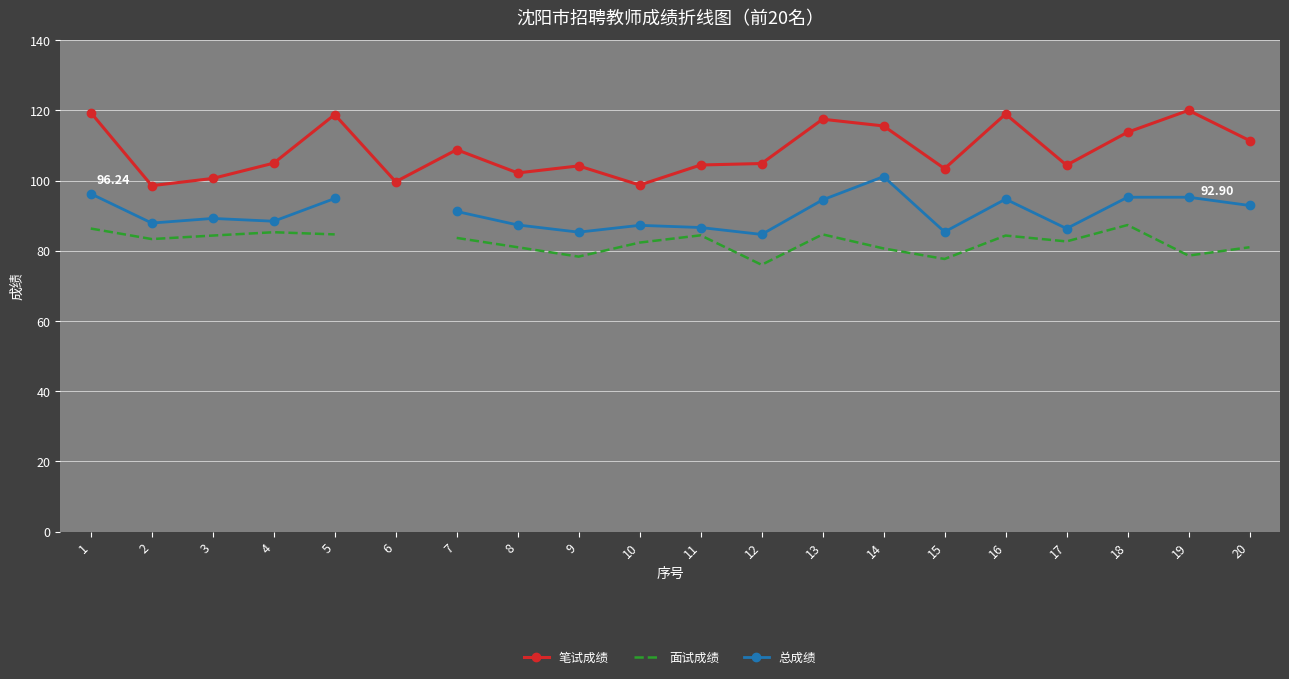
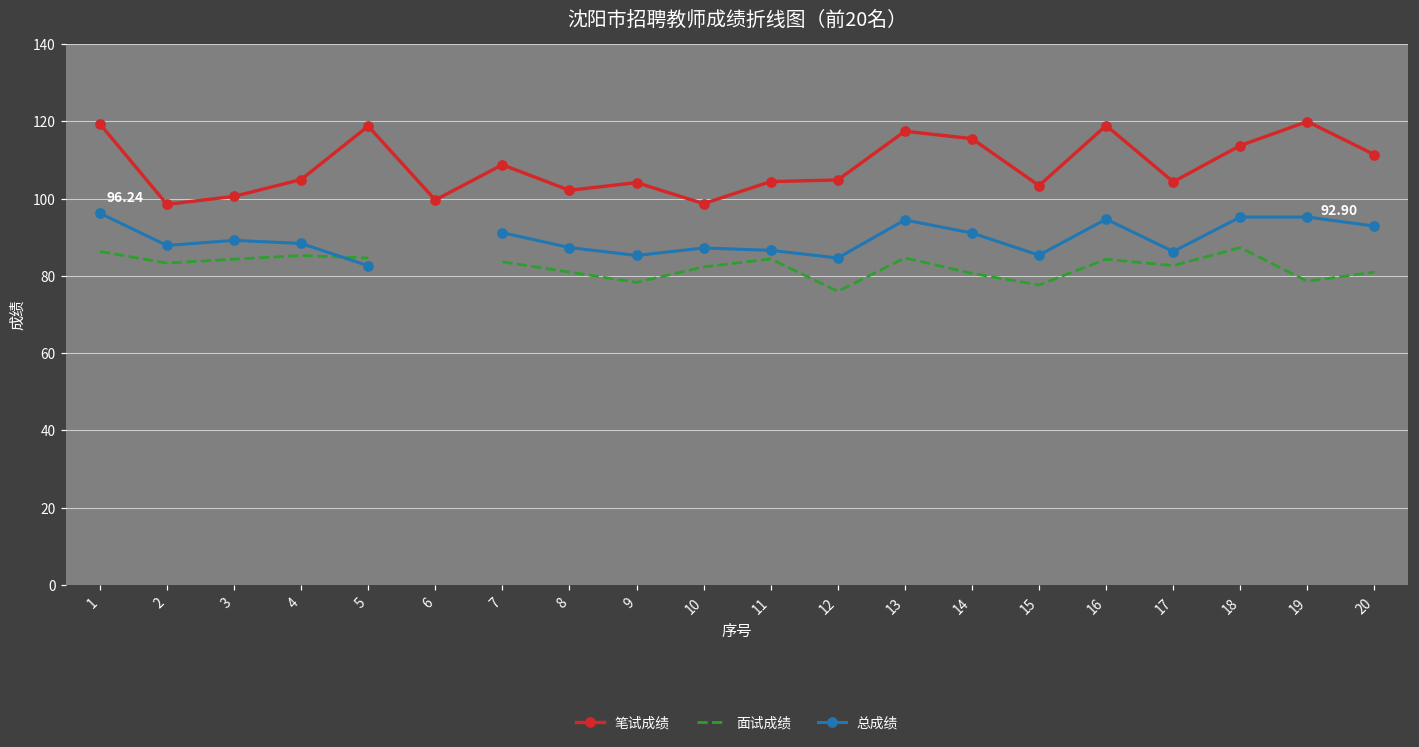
总成绩, 5: 95 -> 83
总成绩, 14: 101 -> 91
